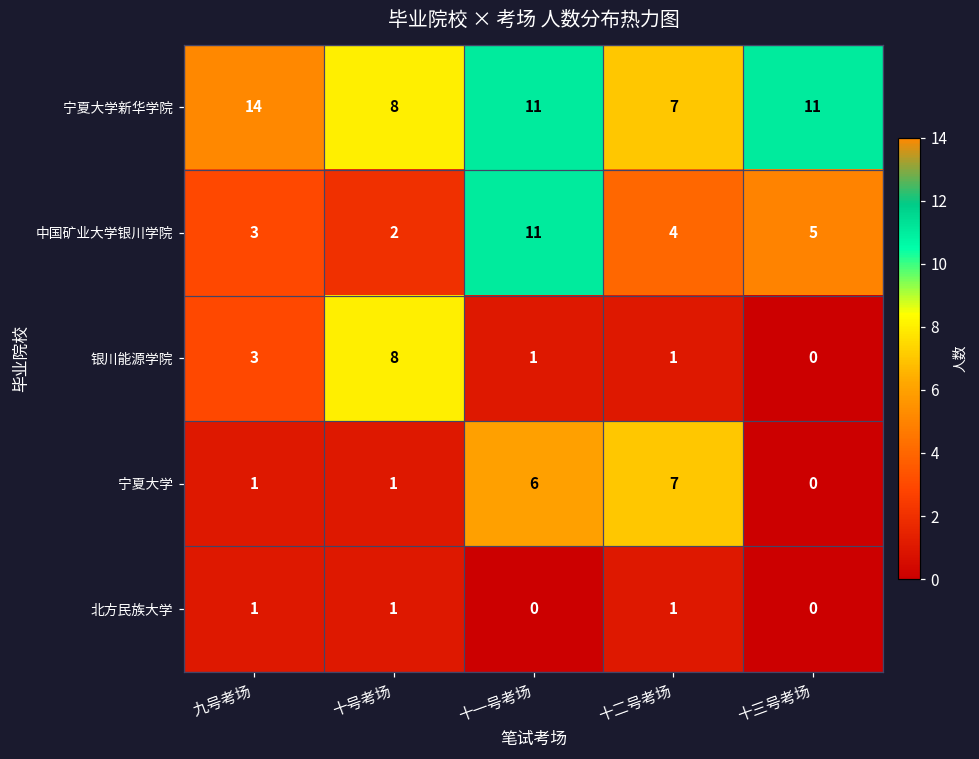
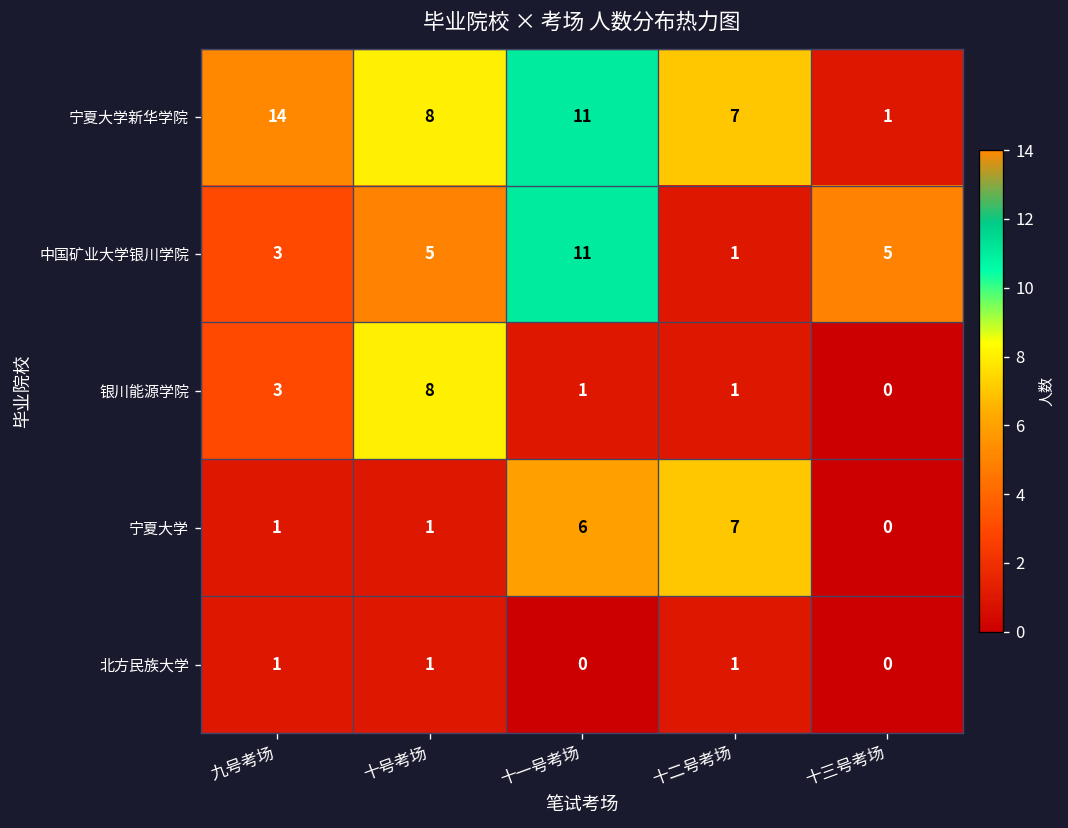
宁夏大学新华学院, 十三号考场: 11 -> 1
中国矿业大学银川学院, 十号考场: 2 -> 5
中国矿业大学银川学院, 十二号考场: 4 -> 1
